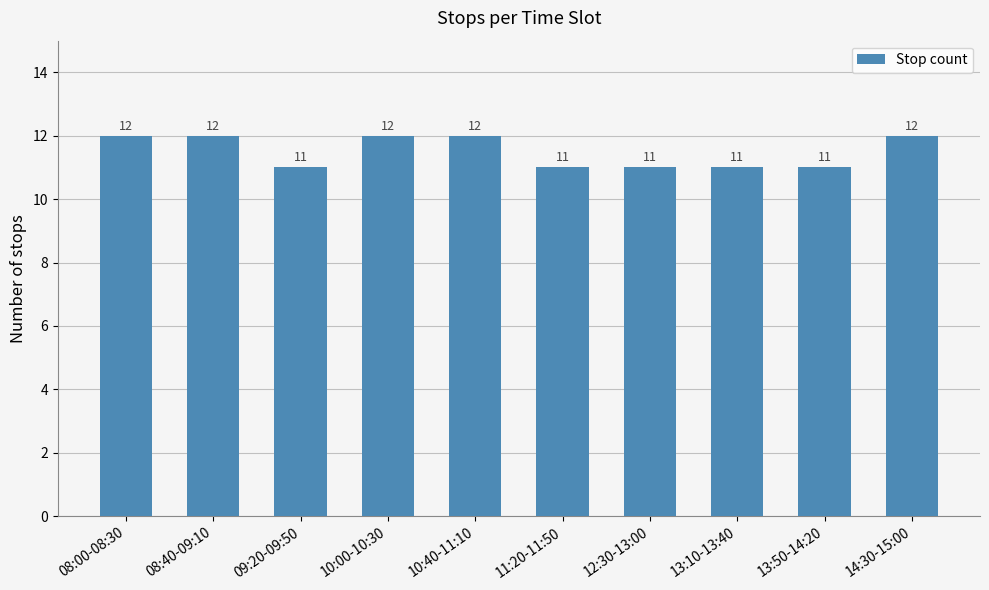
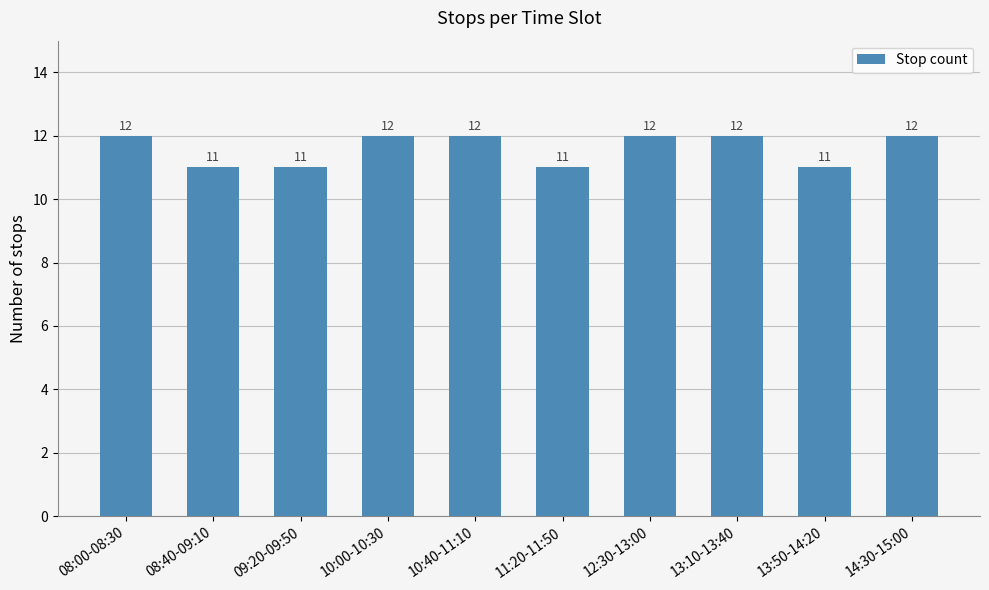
08:40-09:10: 12 -> 11
12:30-13:00: 11 -> 12
13:10-13:40: 11 -> 12
